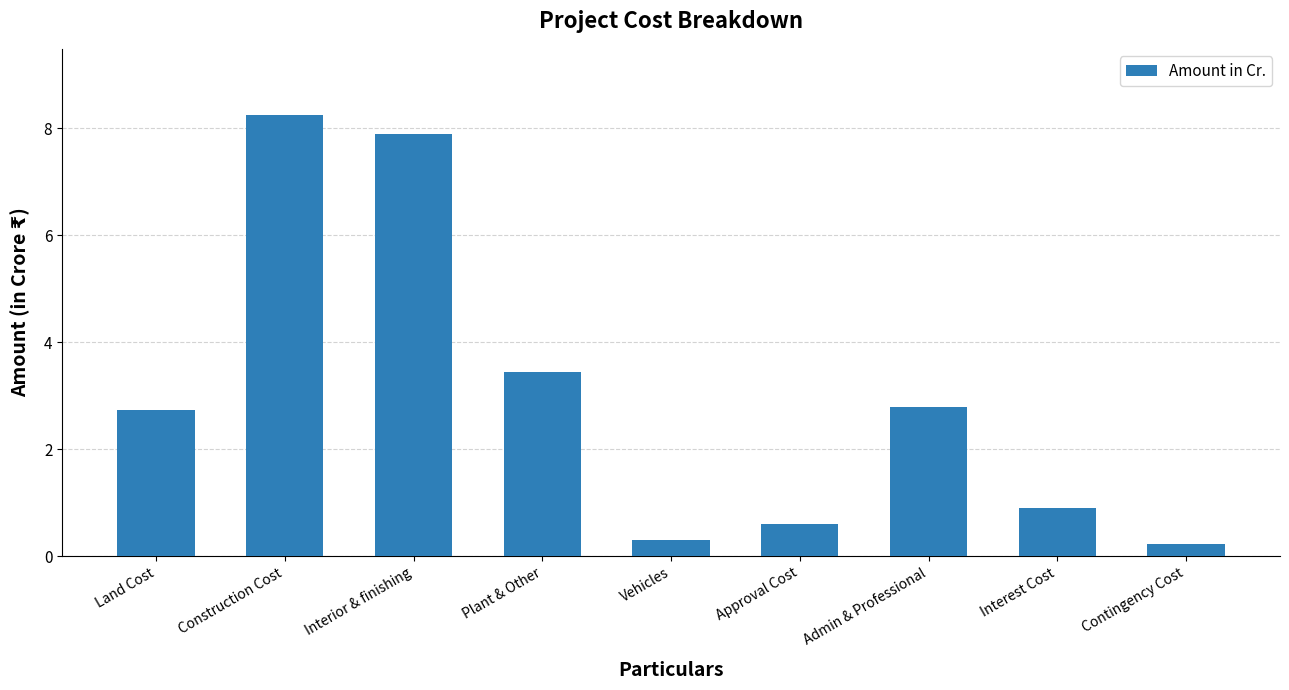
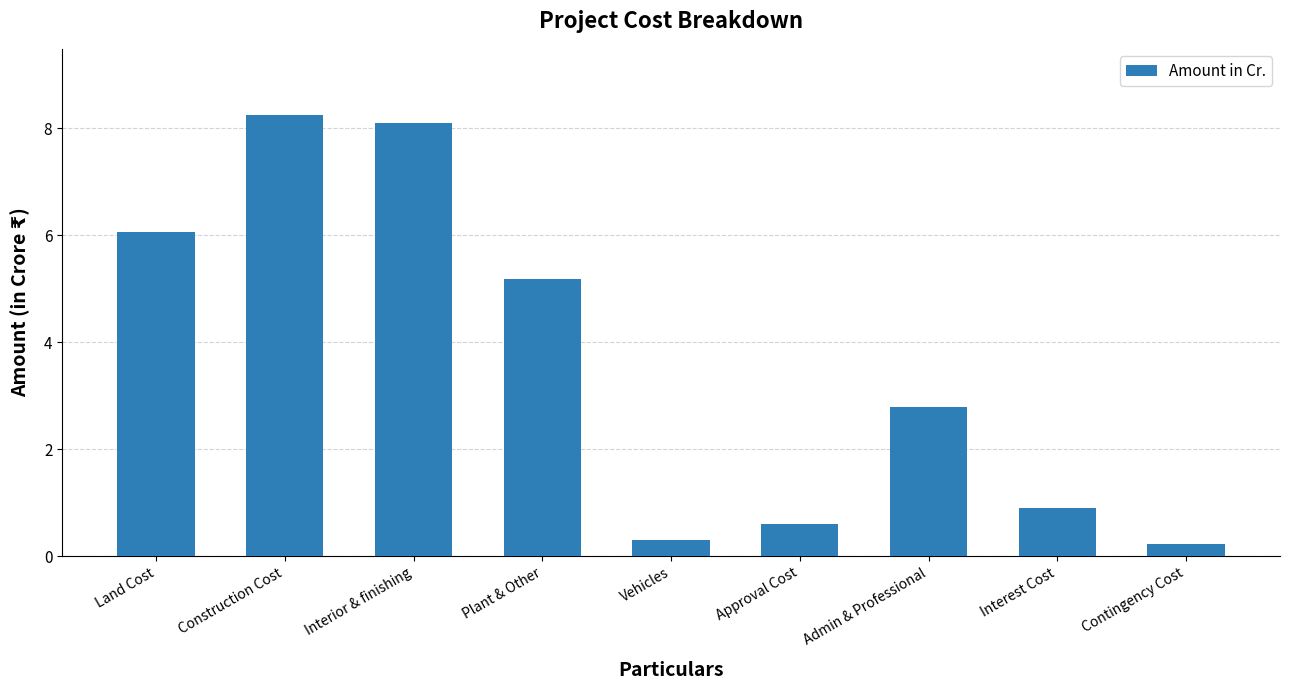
Land Cost: 2.7 -> 6.1
Interior & finishing: 7.9 -> 8.1
Plant & Other: 3.5 -> 5.2
